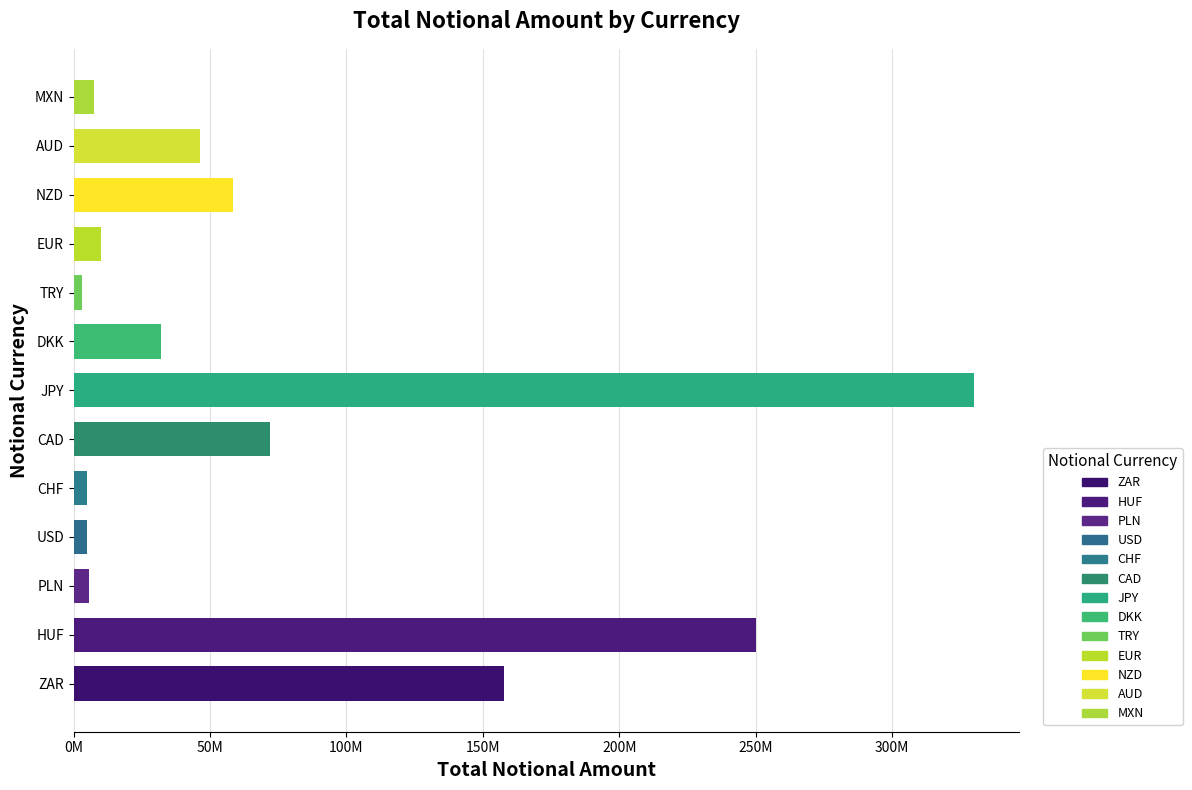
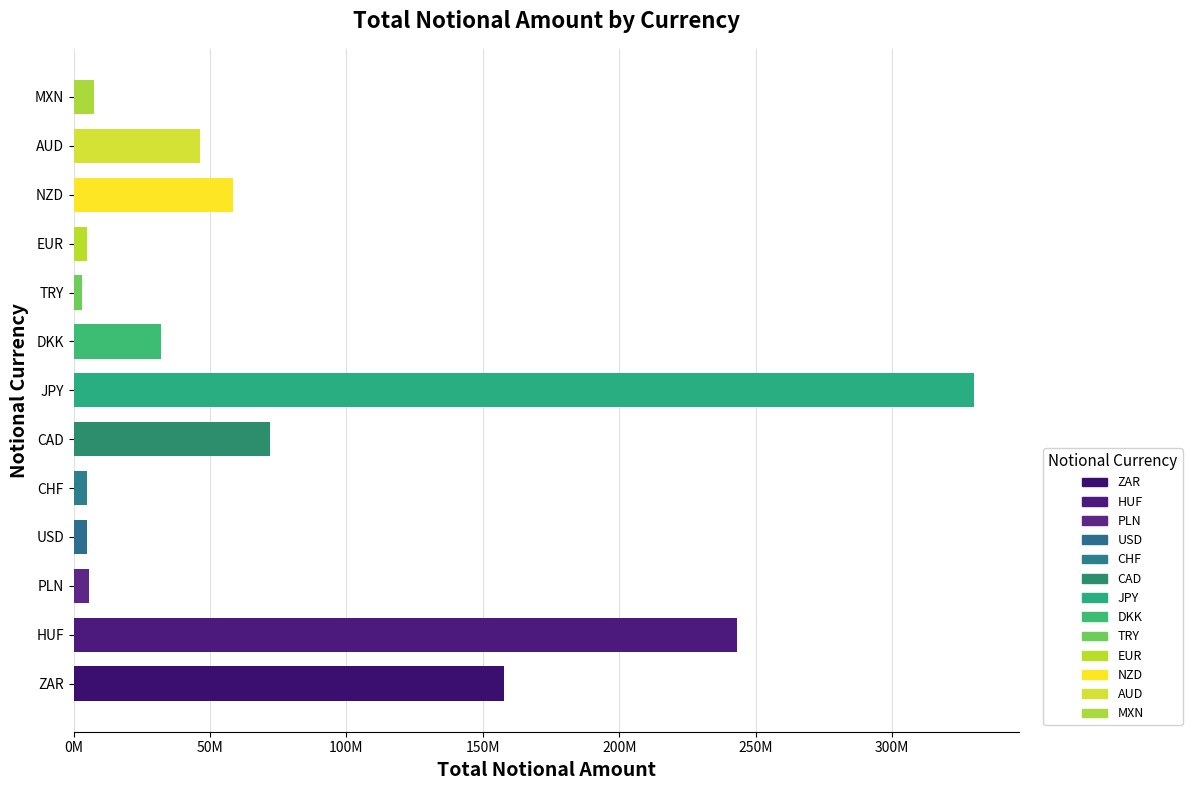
EUR: 10000000 -> 5000000
HUF: 250000000 -> 243000000
